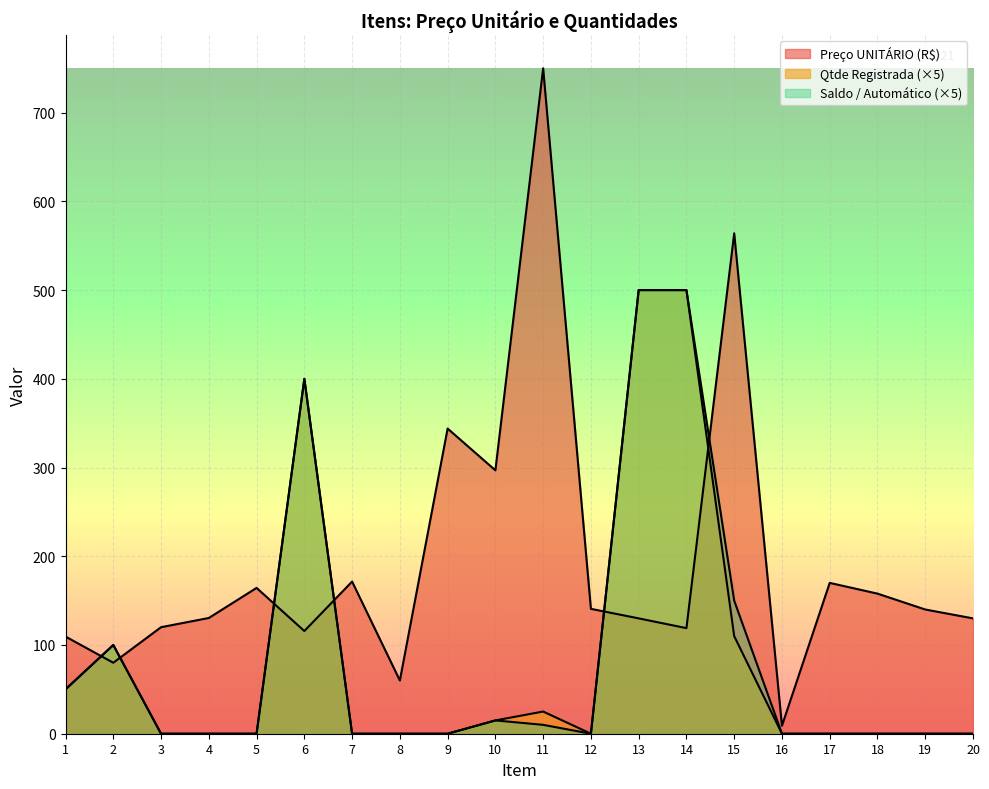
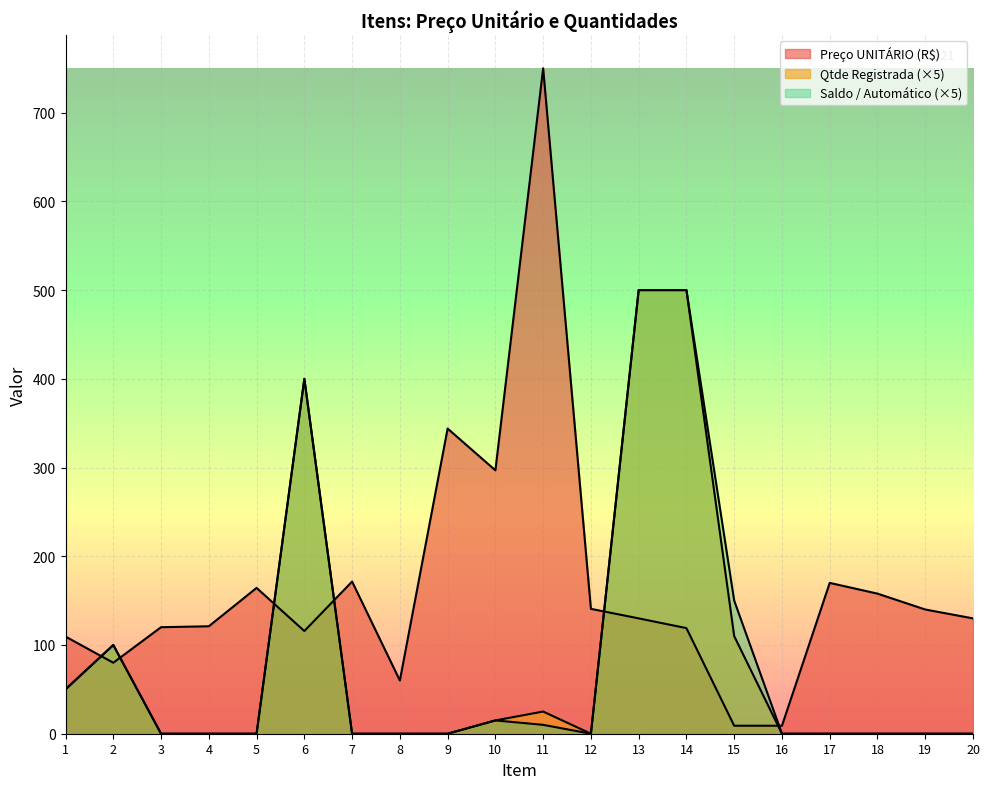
Preço UNITÁRIO (R$), 4: 130 -> 120
Preço UNITÁRIO (R$), 15: 560 -> 10
